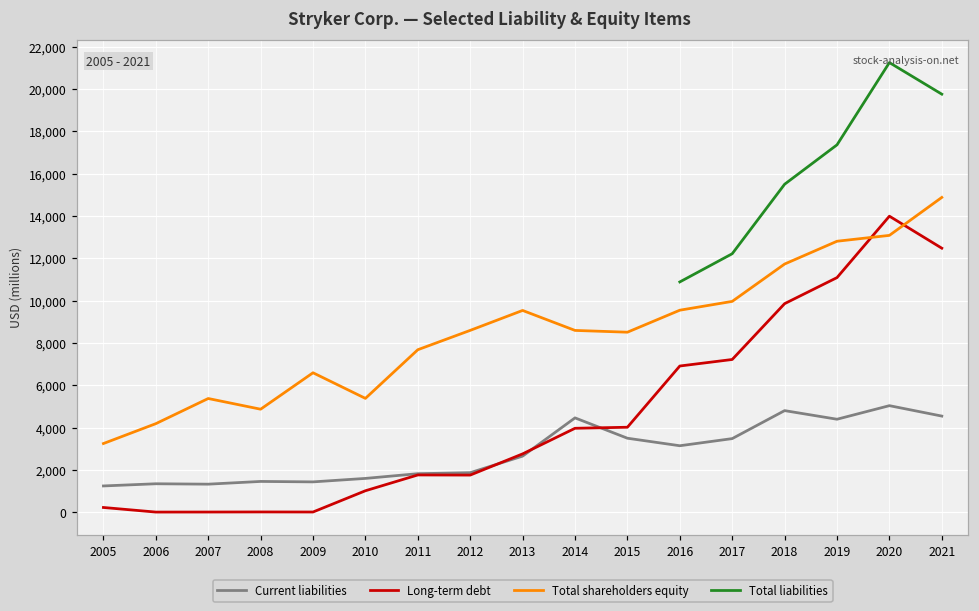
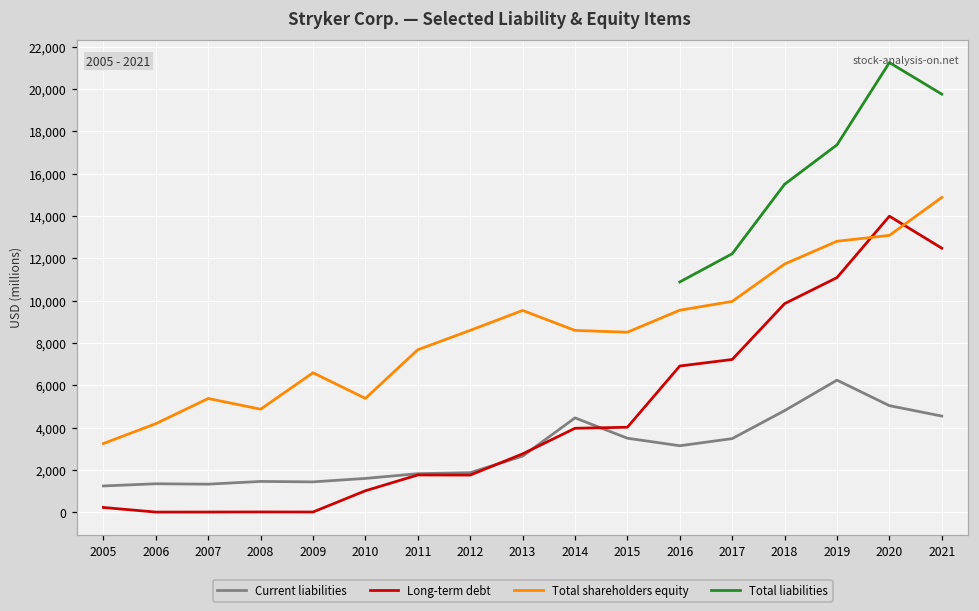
Current liabilities, 2019: 4,400 -> 6,200
